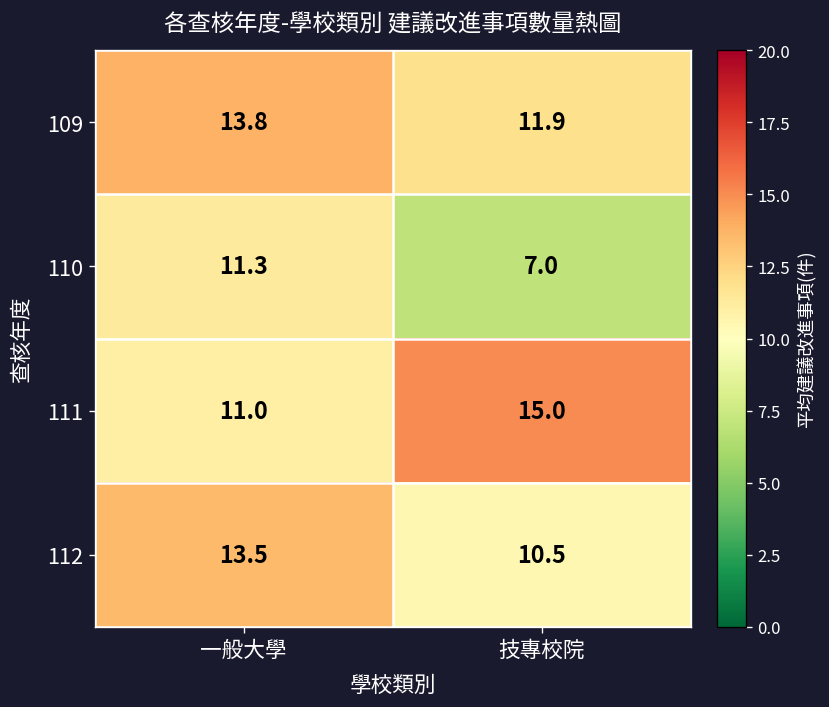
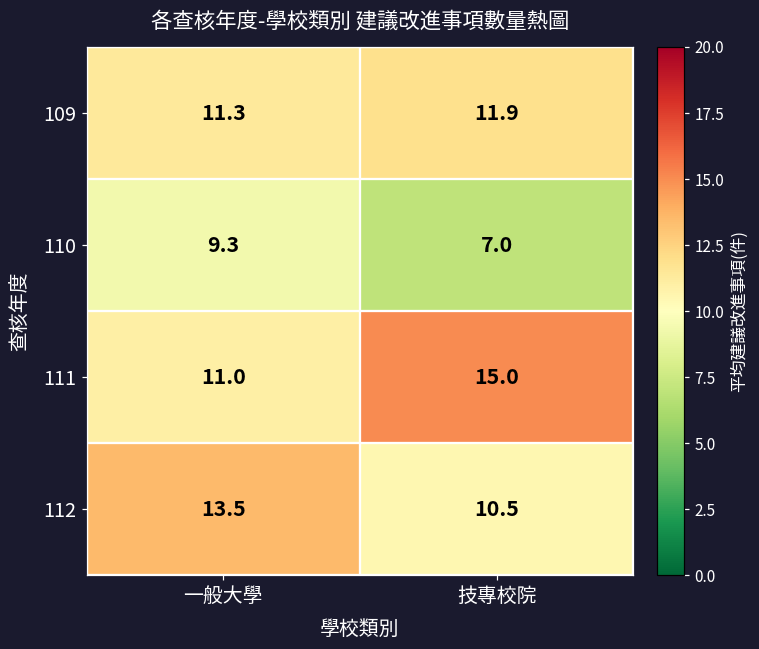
109, 一般大學: 13.8 -> 11.3
110, 一般大學: 11.3 -> 9.3
